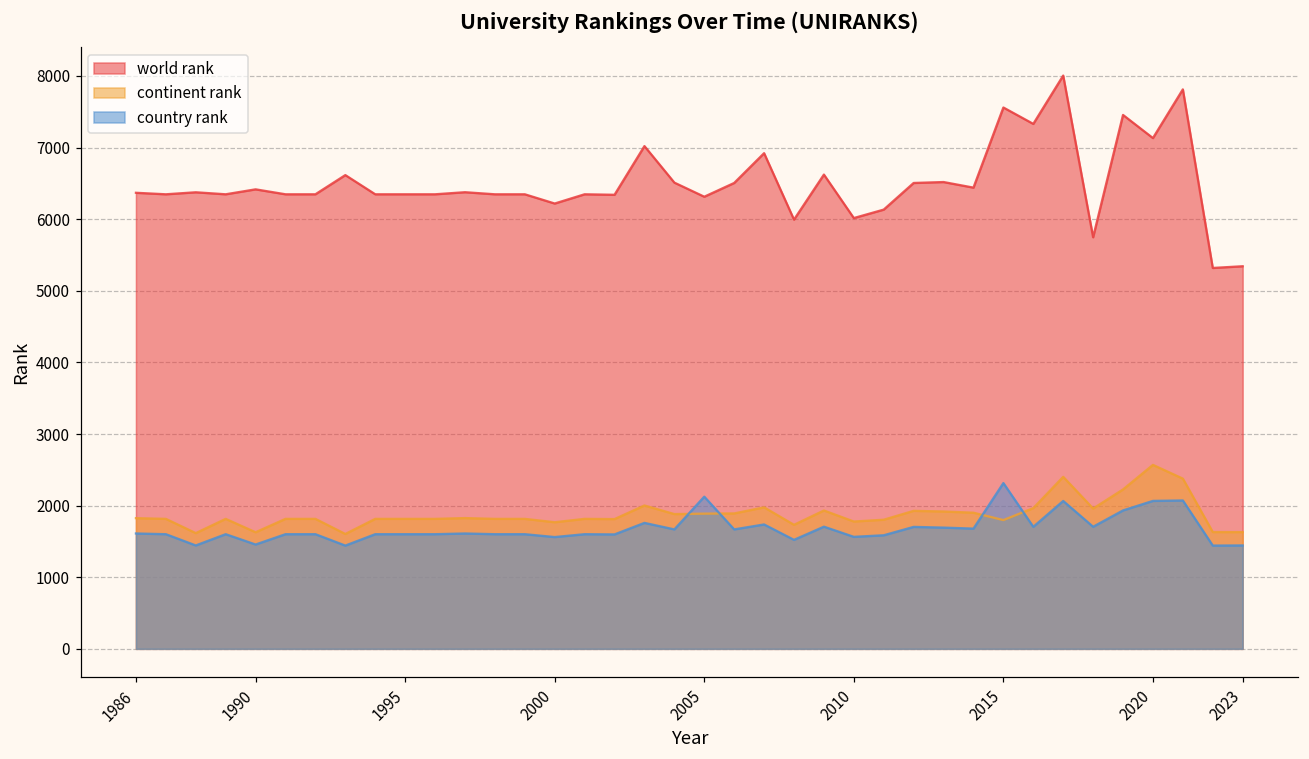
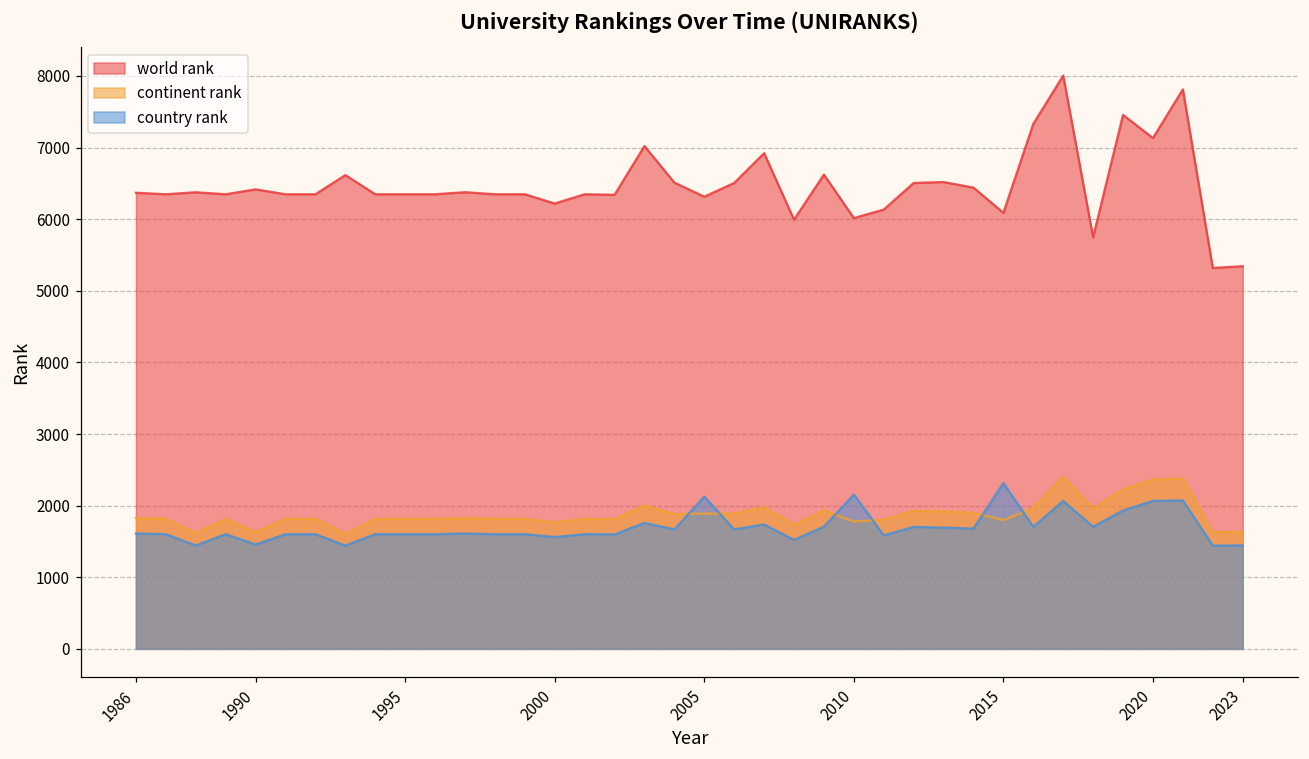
country rank, 2010: 1600 -> 2200
world rank, 2015: 7600 -> 6100
continent rank, 2020: 2600 -> 2400
